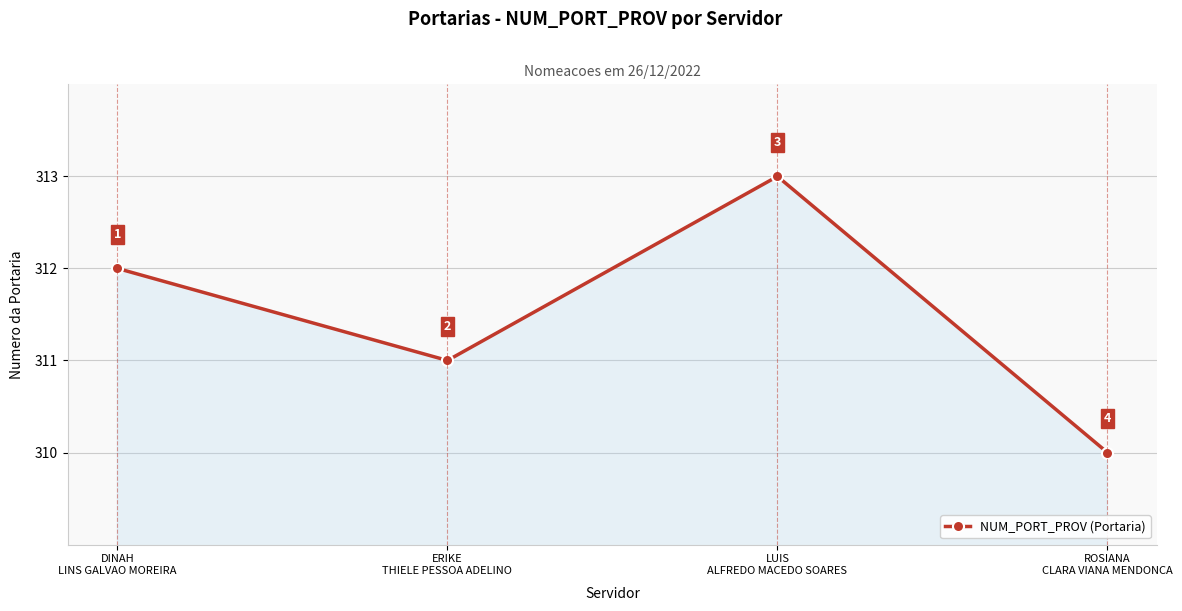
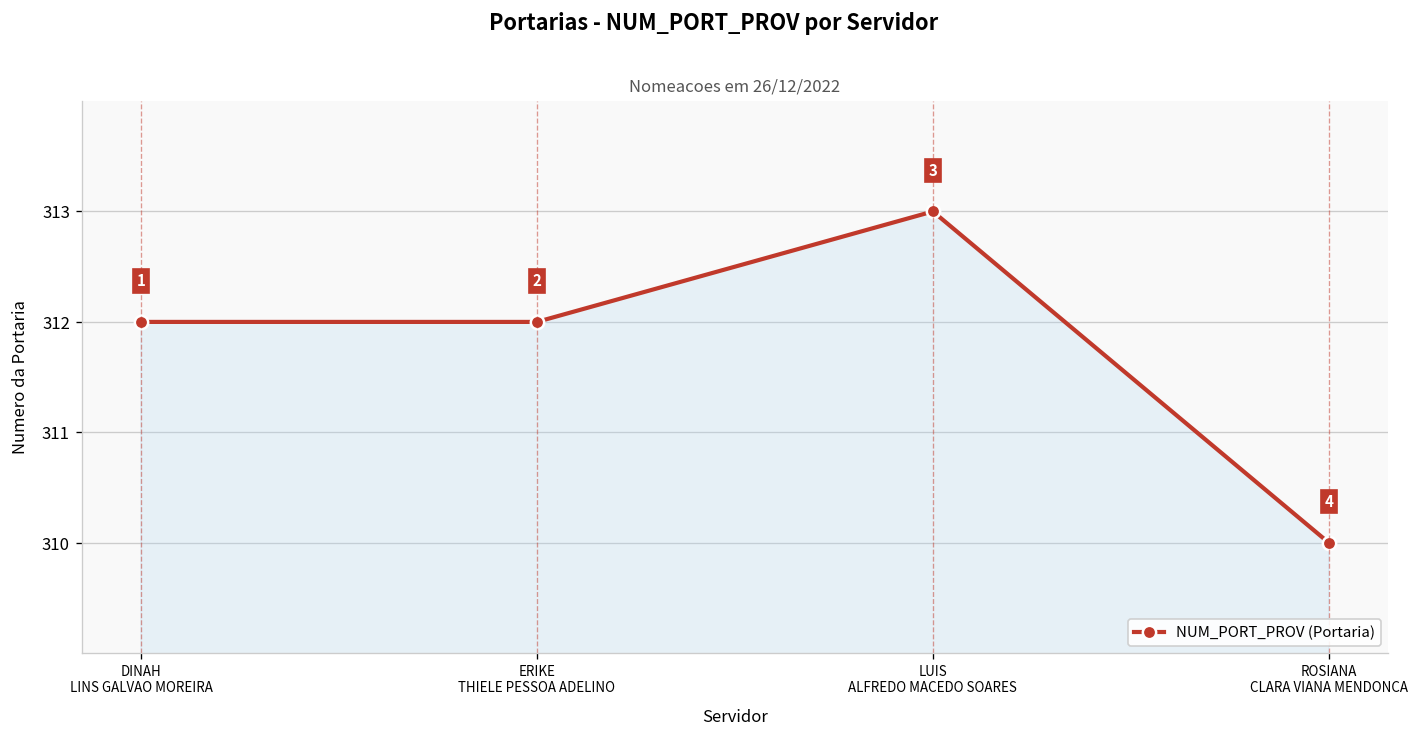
ERIKE THIELE PESSOA ADELINO: 311 -> 312
